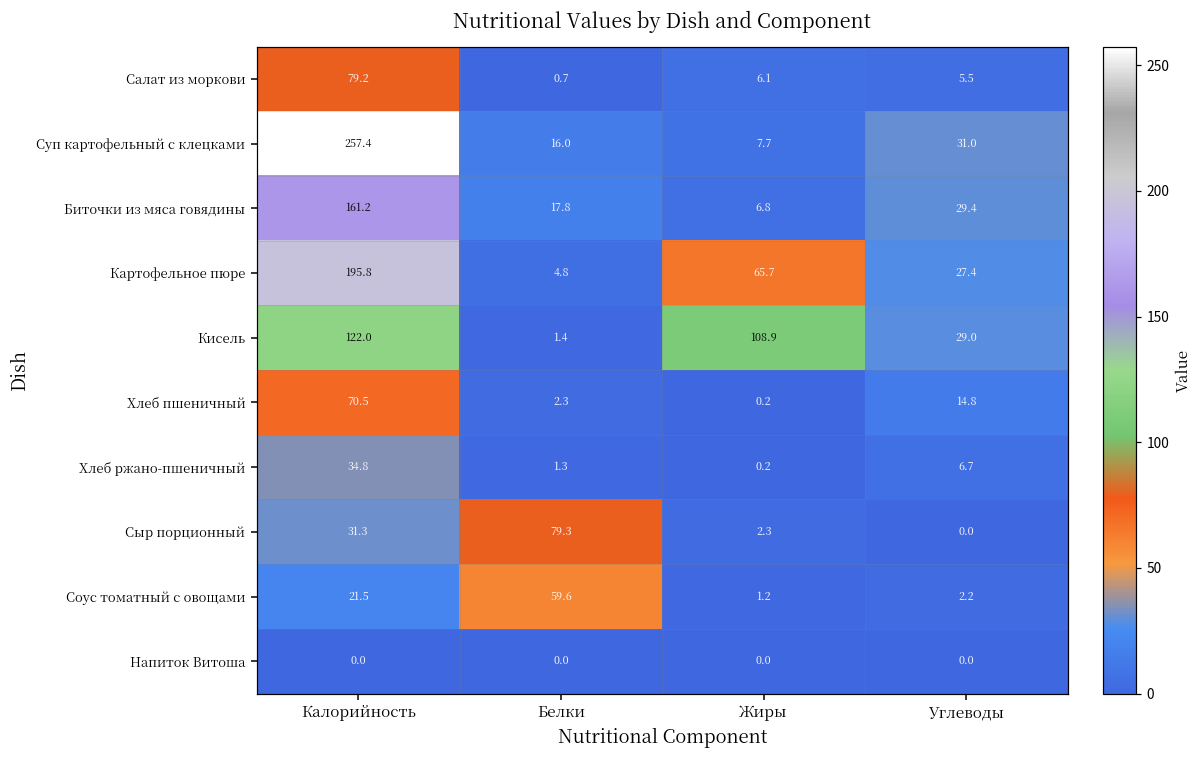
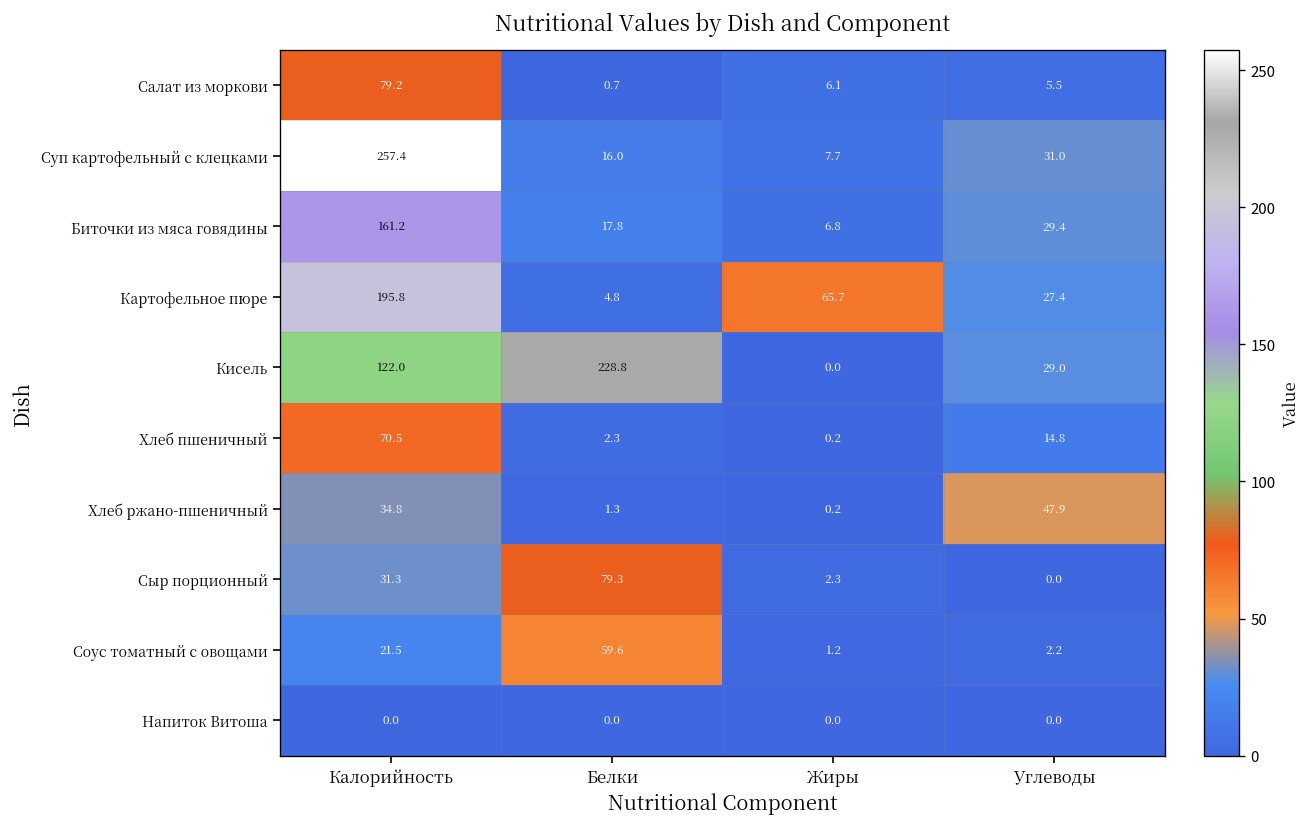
Кисель, Белки: 1.4 -> 228.8
Кисель, Жиры: 108.9 -> 0.0
Хлеб ржано-пшеничный, Углеводы: 6.7 -> 47.9
